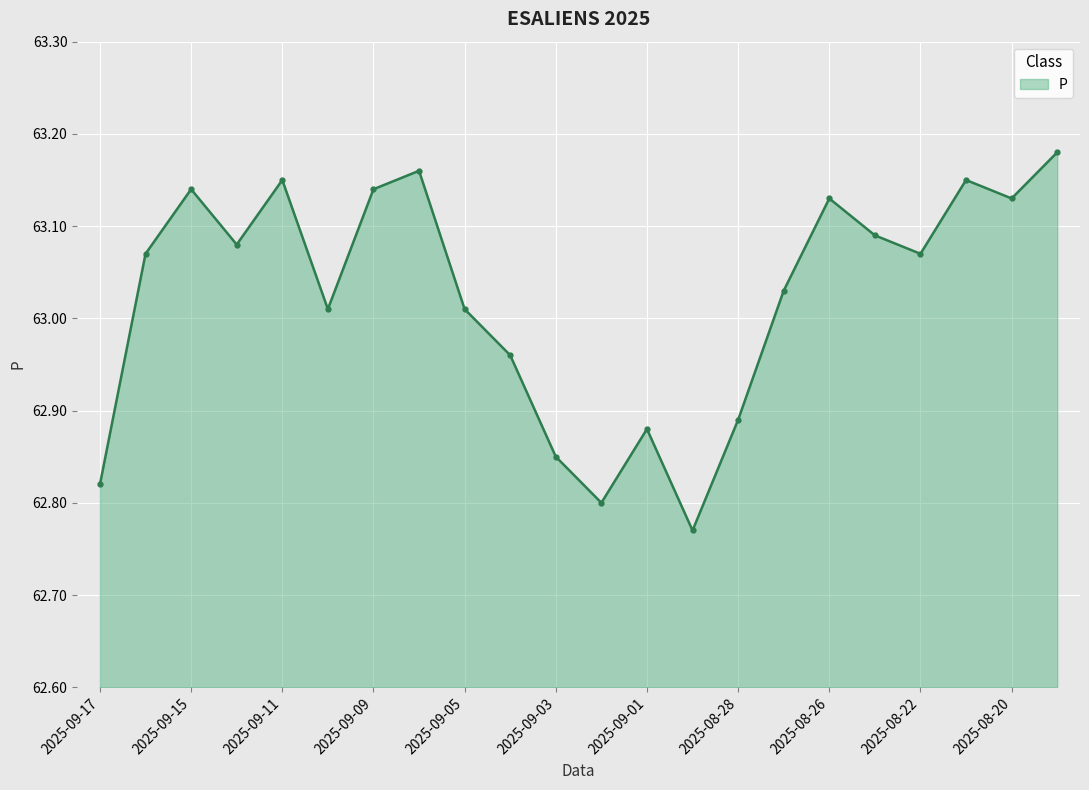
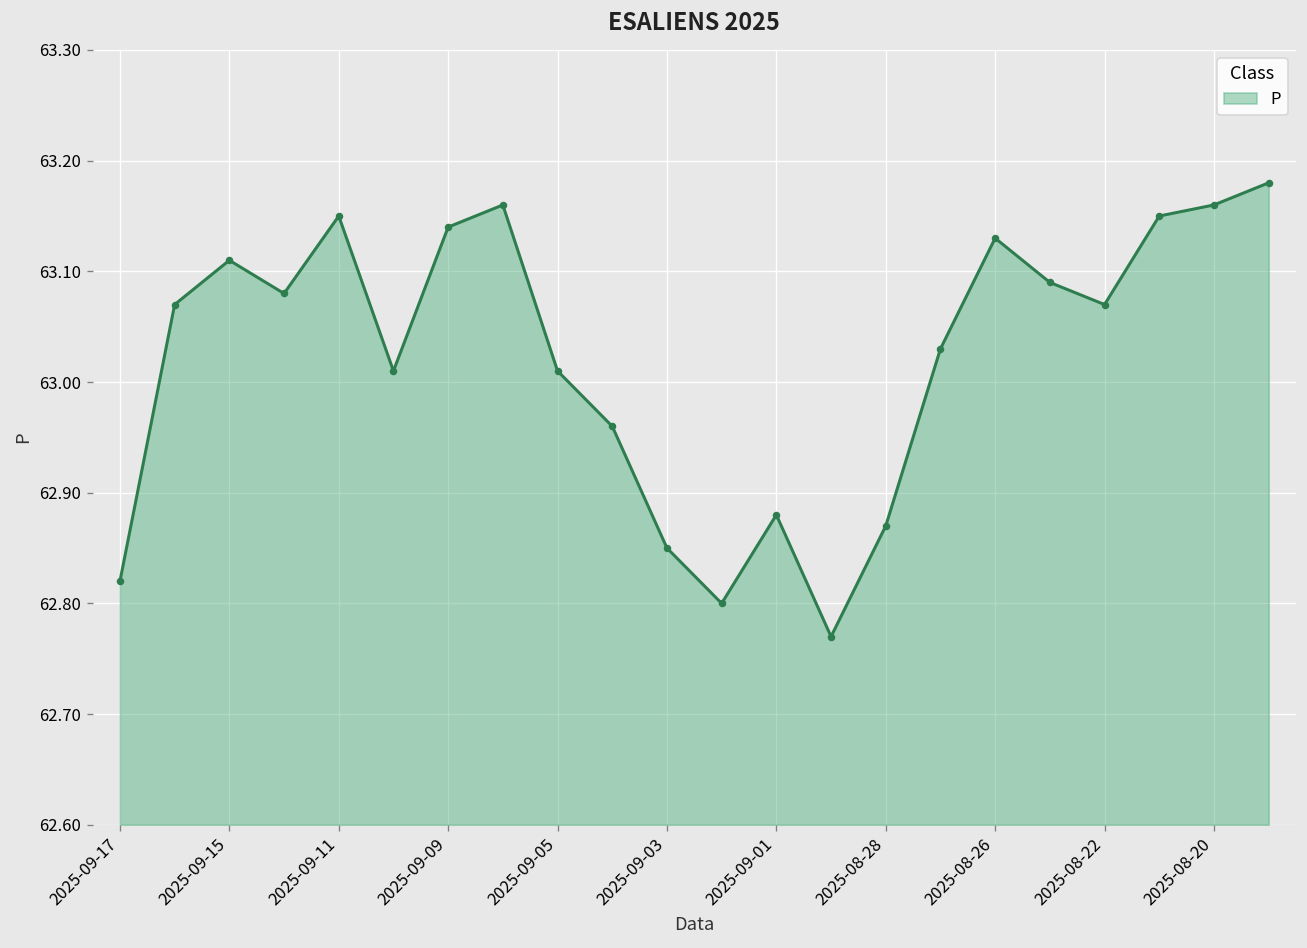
2025-09-15: 63.14 -> 63.11
2025-08-28: 62.89 -> 62.87
2025-08-20: 63.13 -> 63.16
